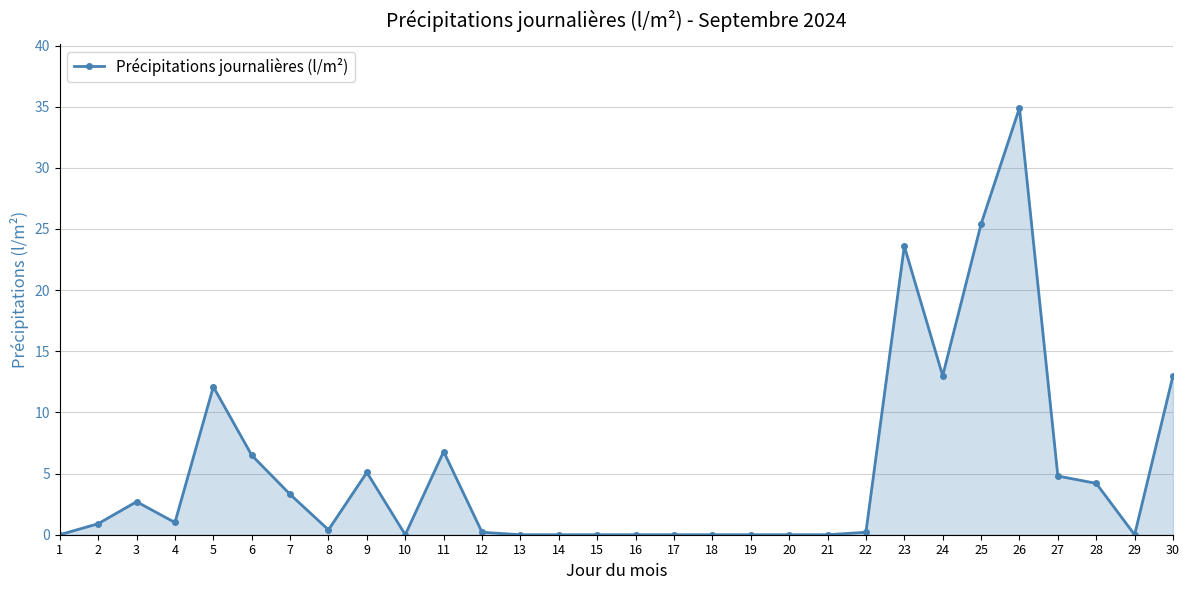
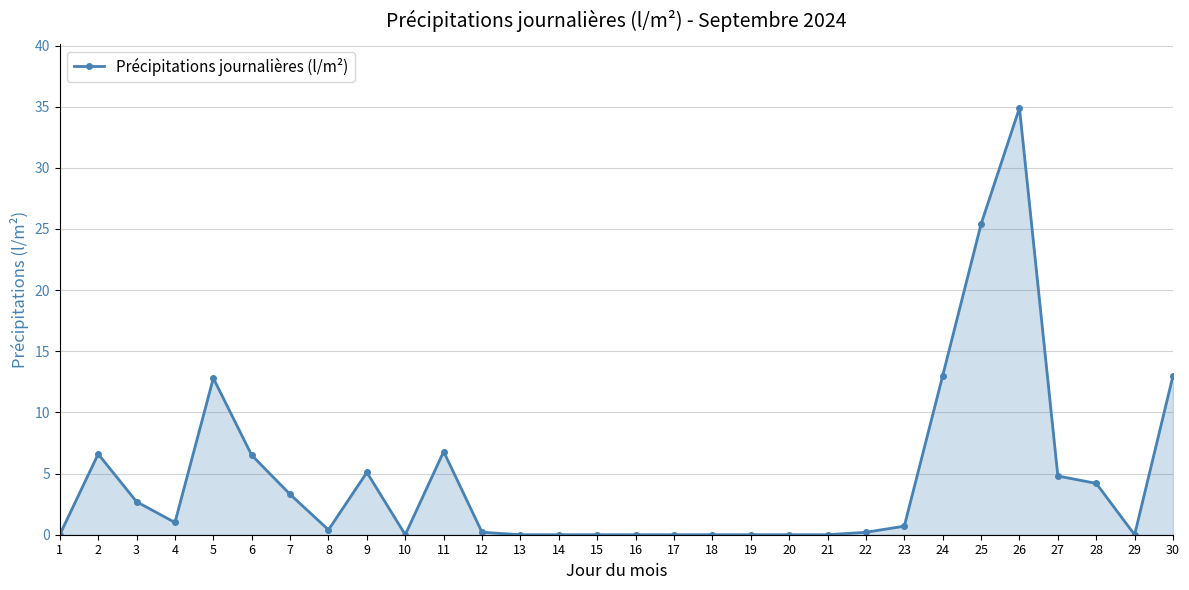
2: 0.9 -> 6.6
5: 12.1 -> 12.8
23: 23.6 -> 0.7
